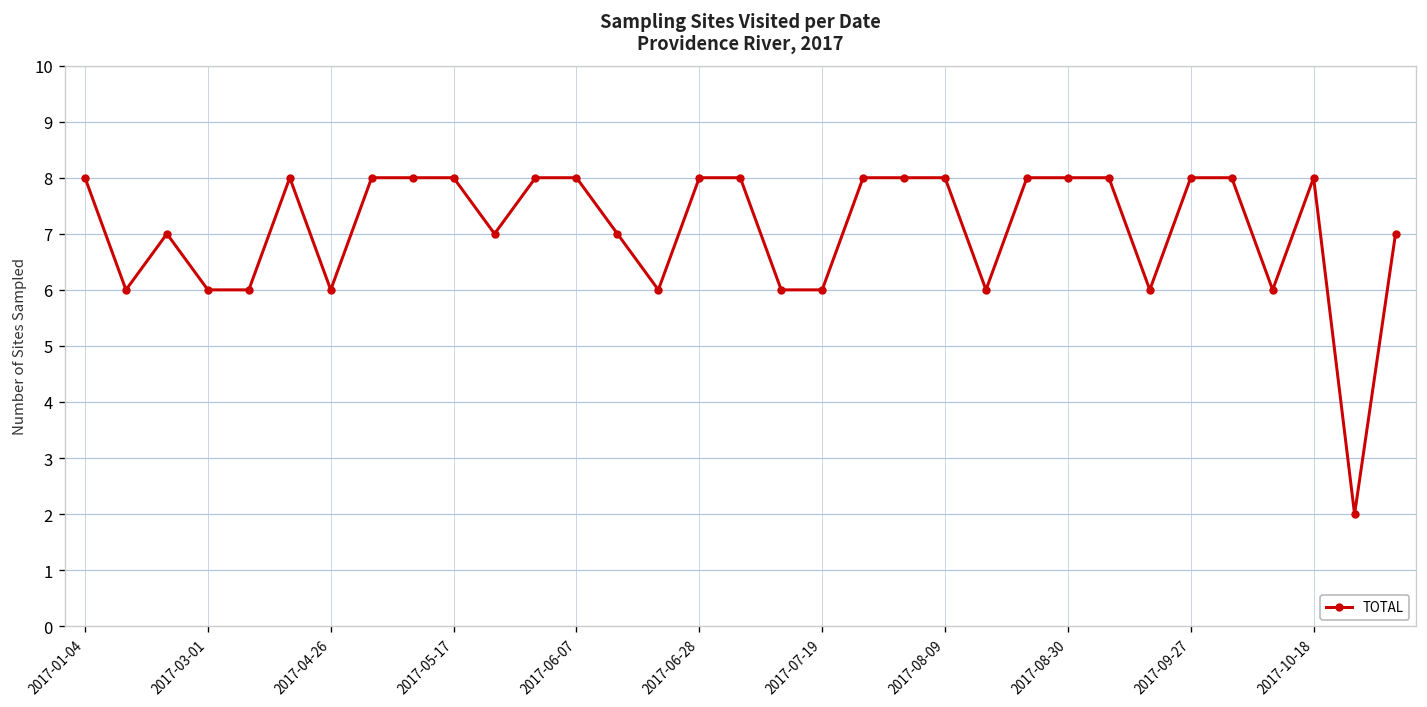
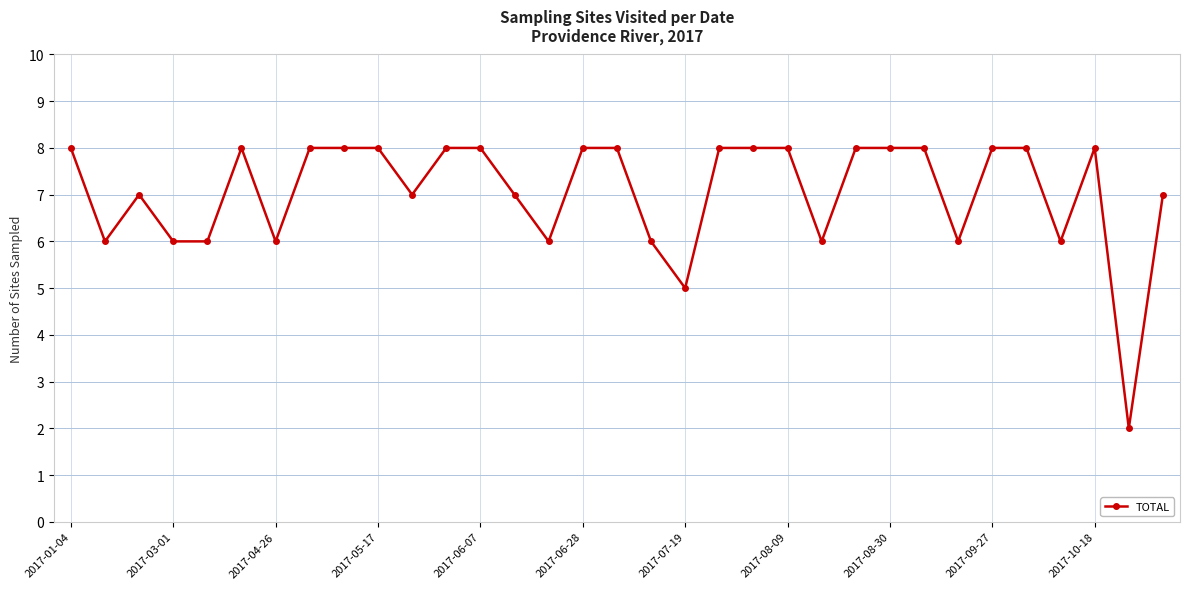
2017-07-19: 6 -> 5
